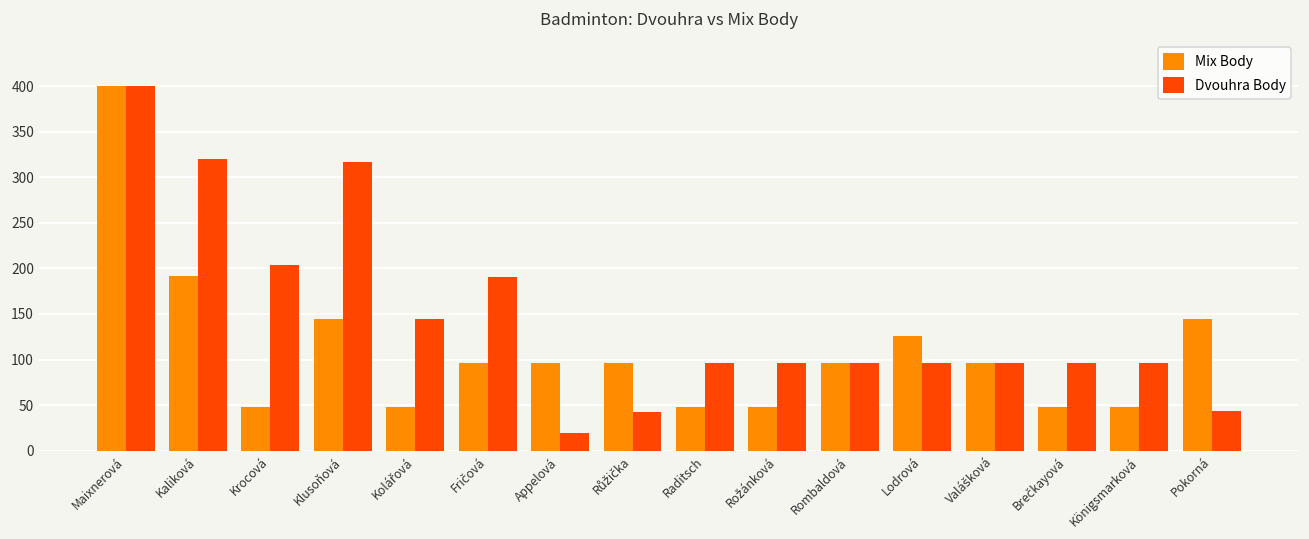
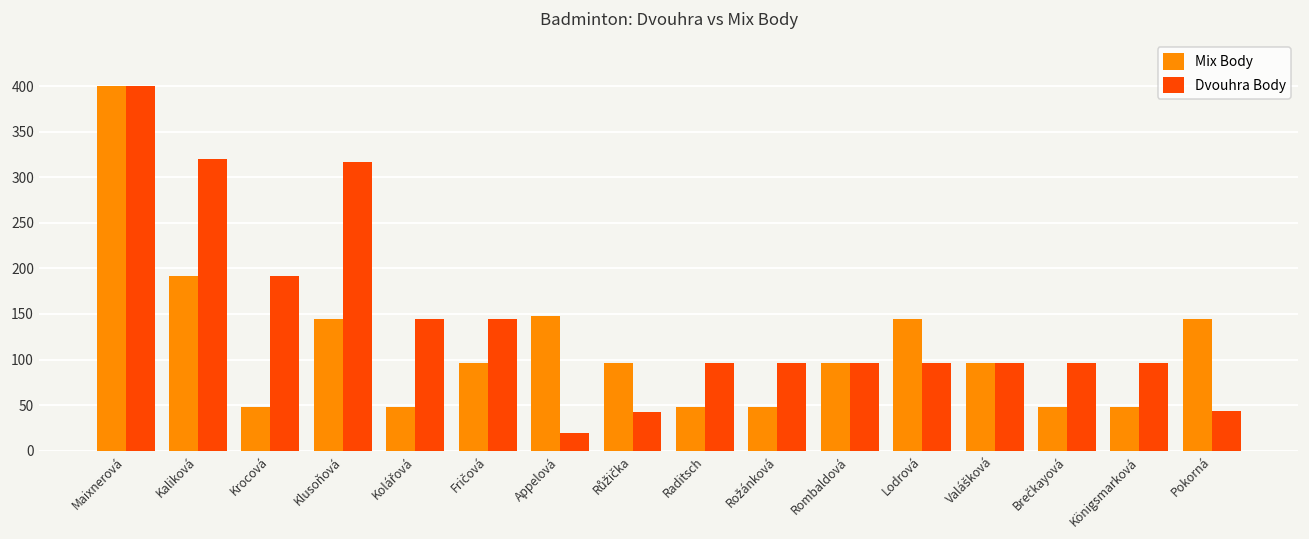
Dvouhra Body, Krocová: 200 -> 190
Dvouhra Body, Fričová: 190 -> 140
Mix Body, Appelová: 100 -> 150
Mix Body, Lodrová: 130 -> 140
